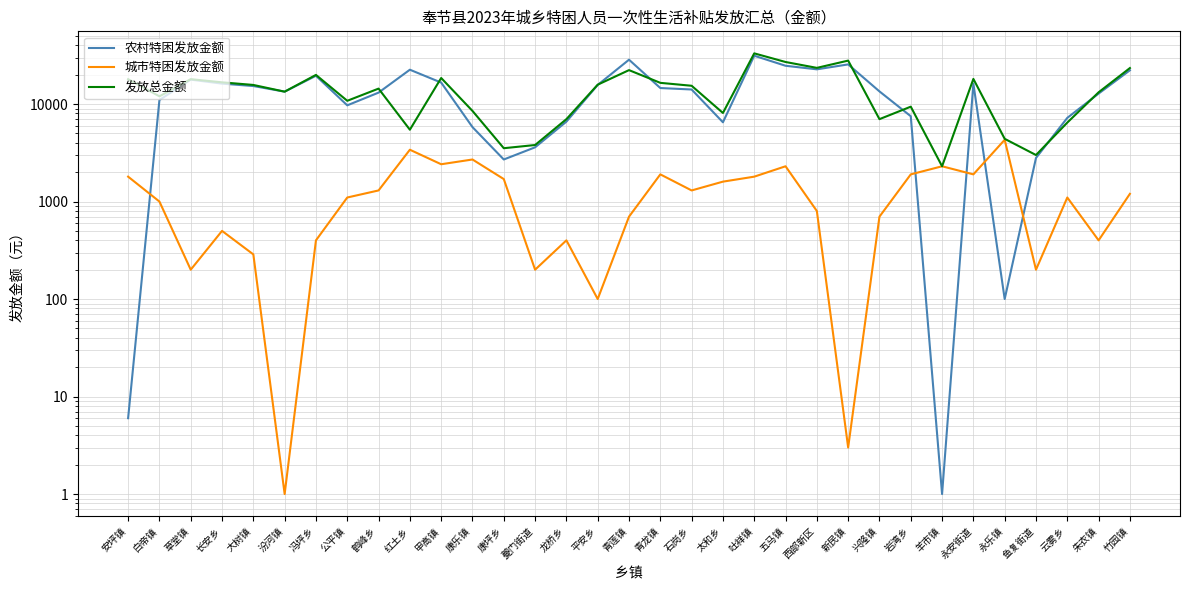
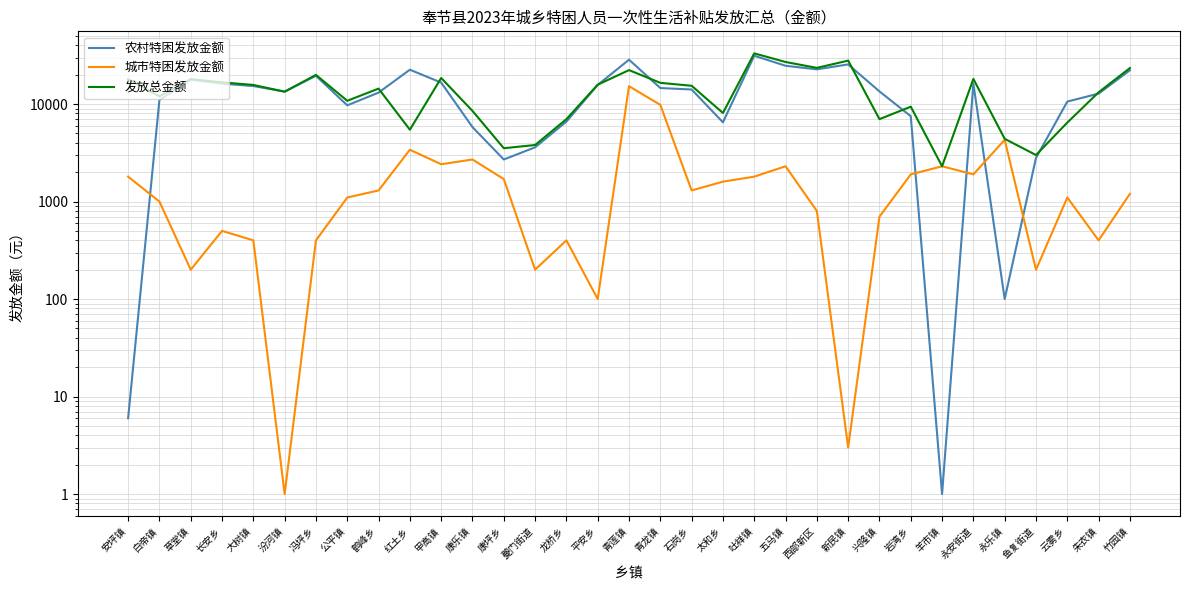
城市特困发放金额, 大树镇: 290 -> 400
城市特困发放金额, 青莲镇: 700 -> 15000
城市特困发放金额, 青龙镇: 1900 -> 10000
农村特困发放金额, 云雾乡: 7000 -> 11000
